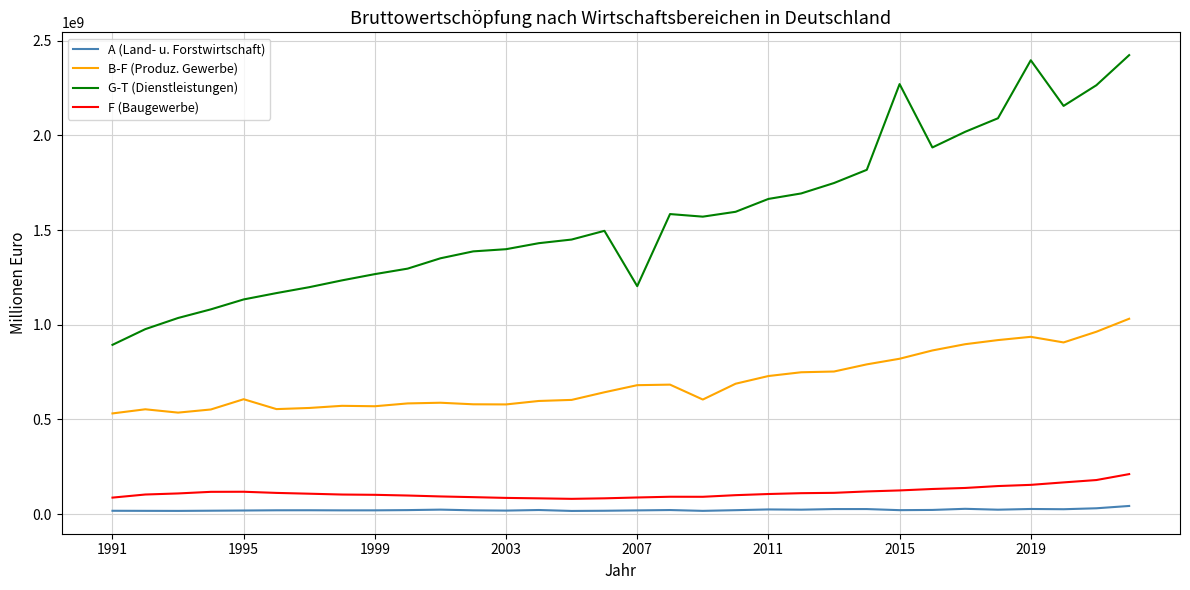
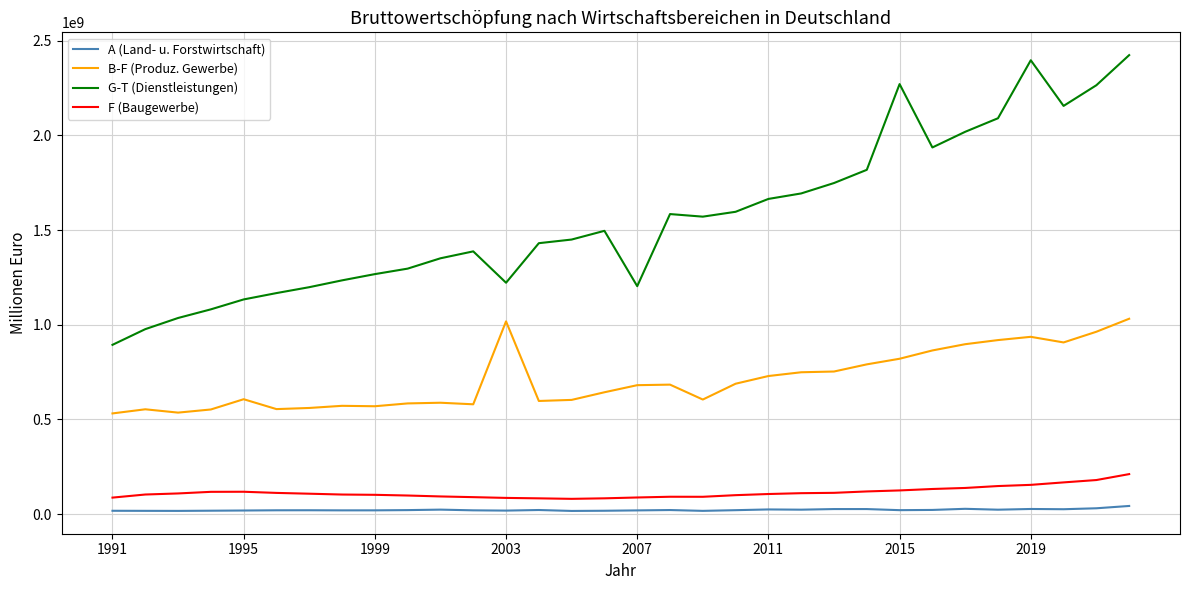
B-F (Produz. Gewerbe), 2003: 580000000 -> 1020000000
G-T (Dienstleistungen), 2003: 1400000000 -> 1220000000
